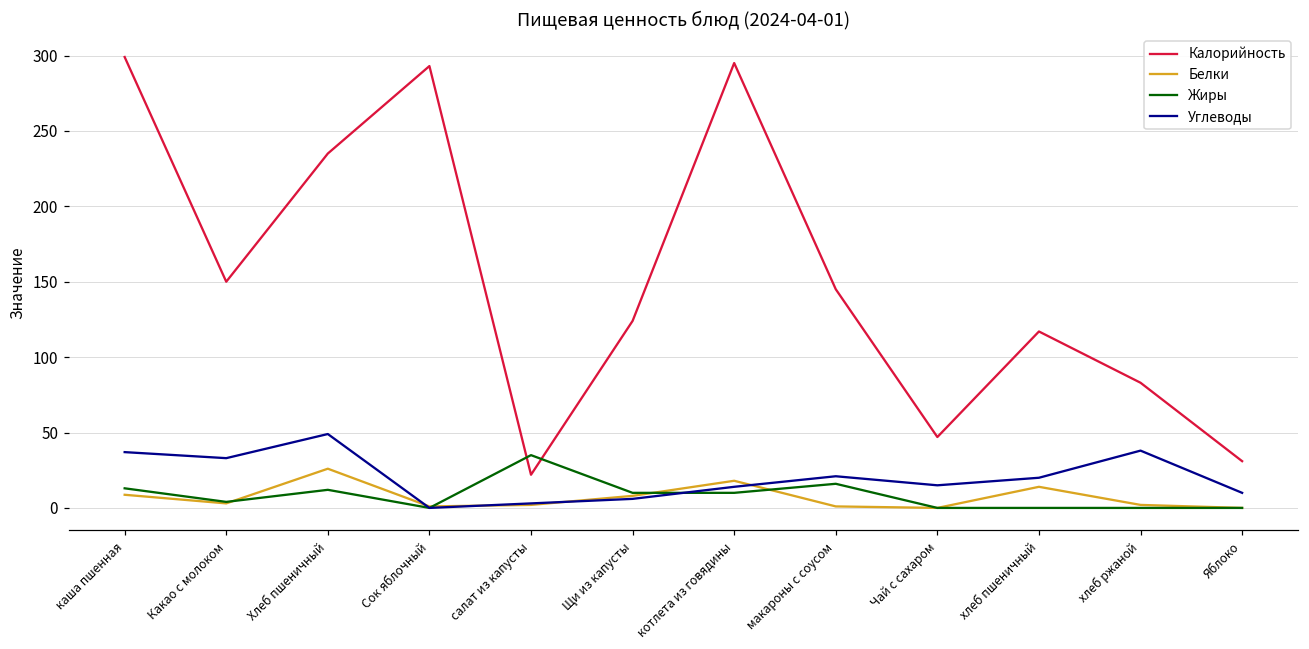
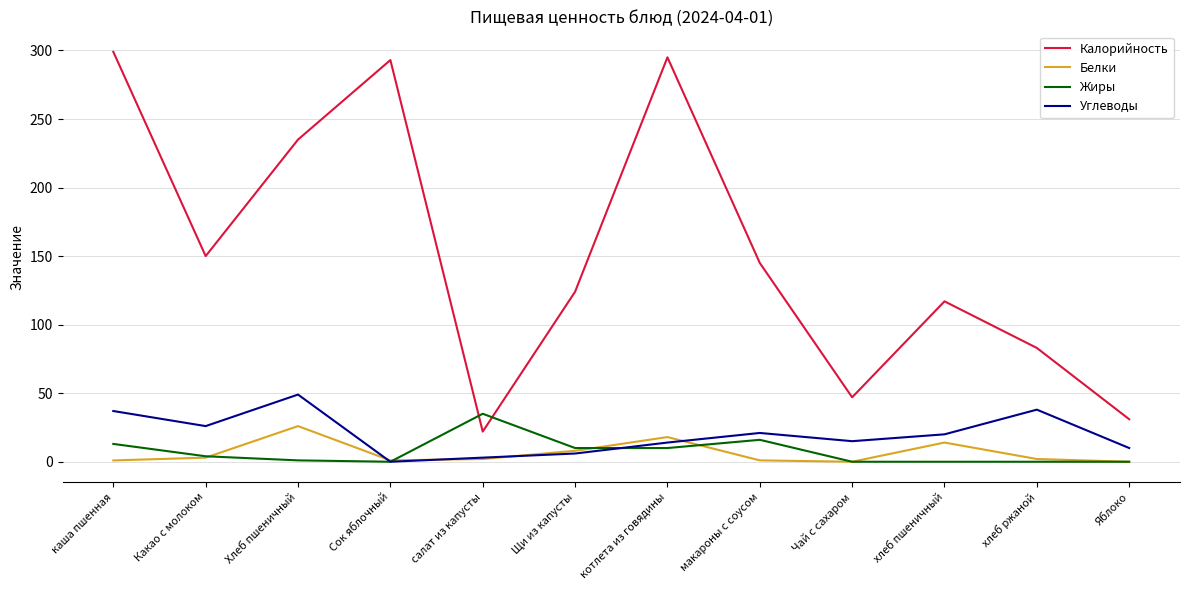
Белки, каша пшенная: 9 -> 1
Углеводы, Какао с молоком: 33 -> 26
Жиры, Хлеб пшеничный: 12 -> 1
